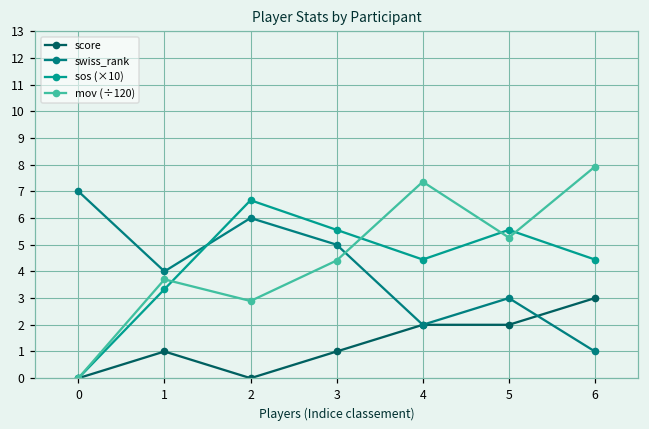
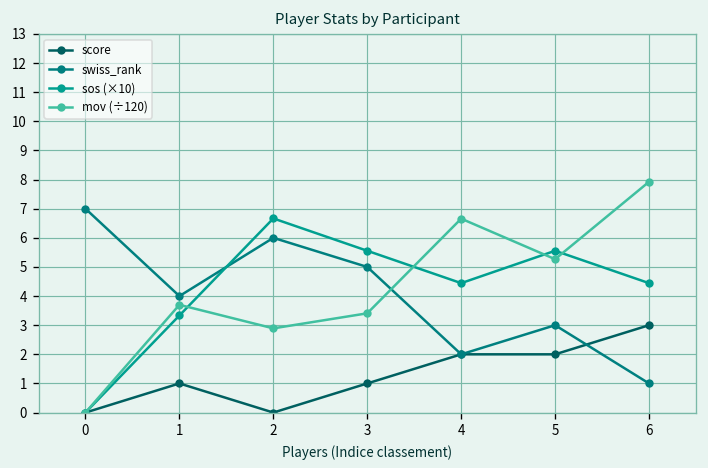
mov (÷120), 3: 4.4 -> 3.4
mov (÷120), 4: 7.4 -> 6.7
